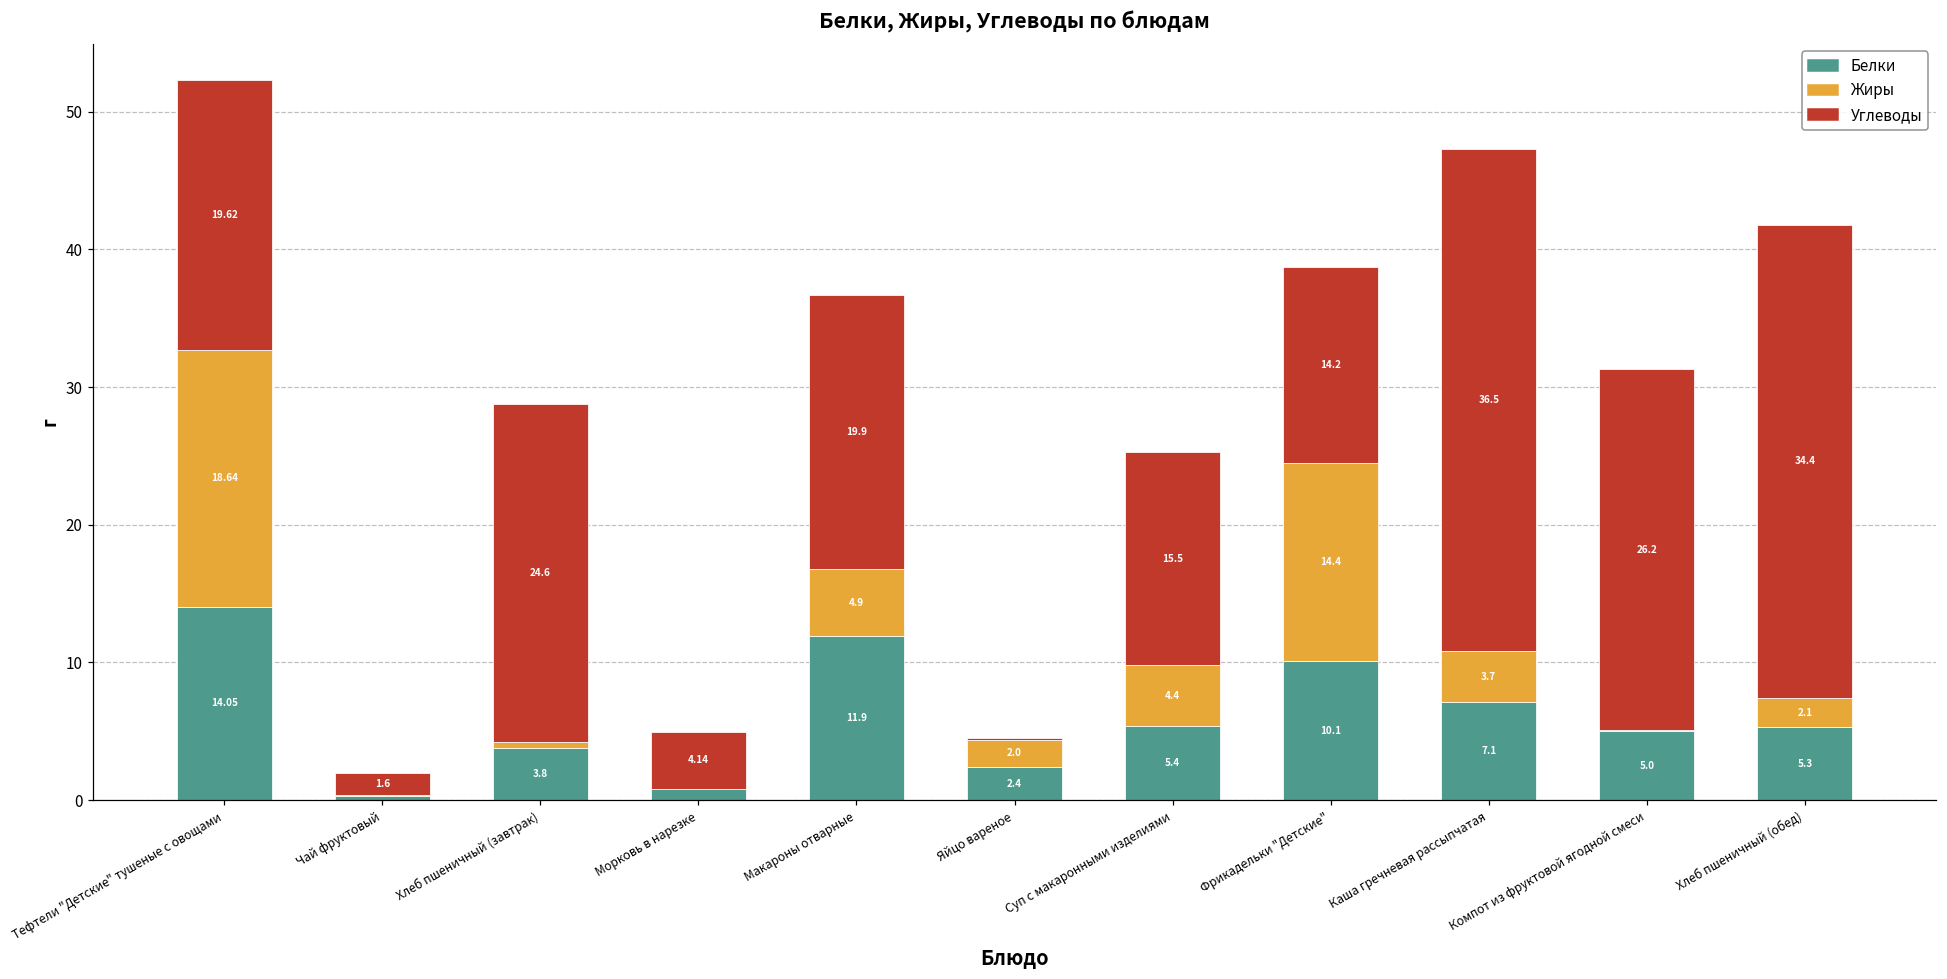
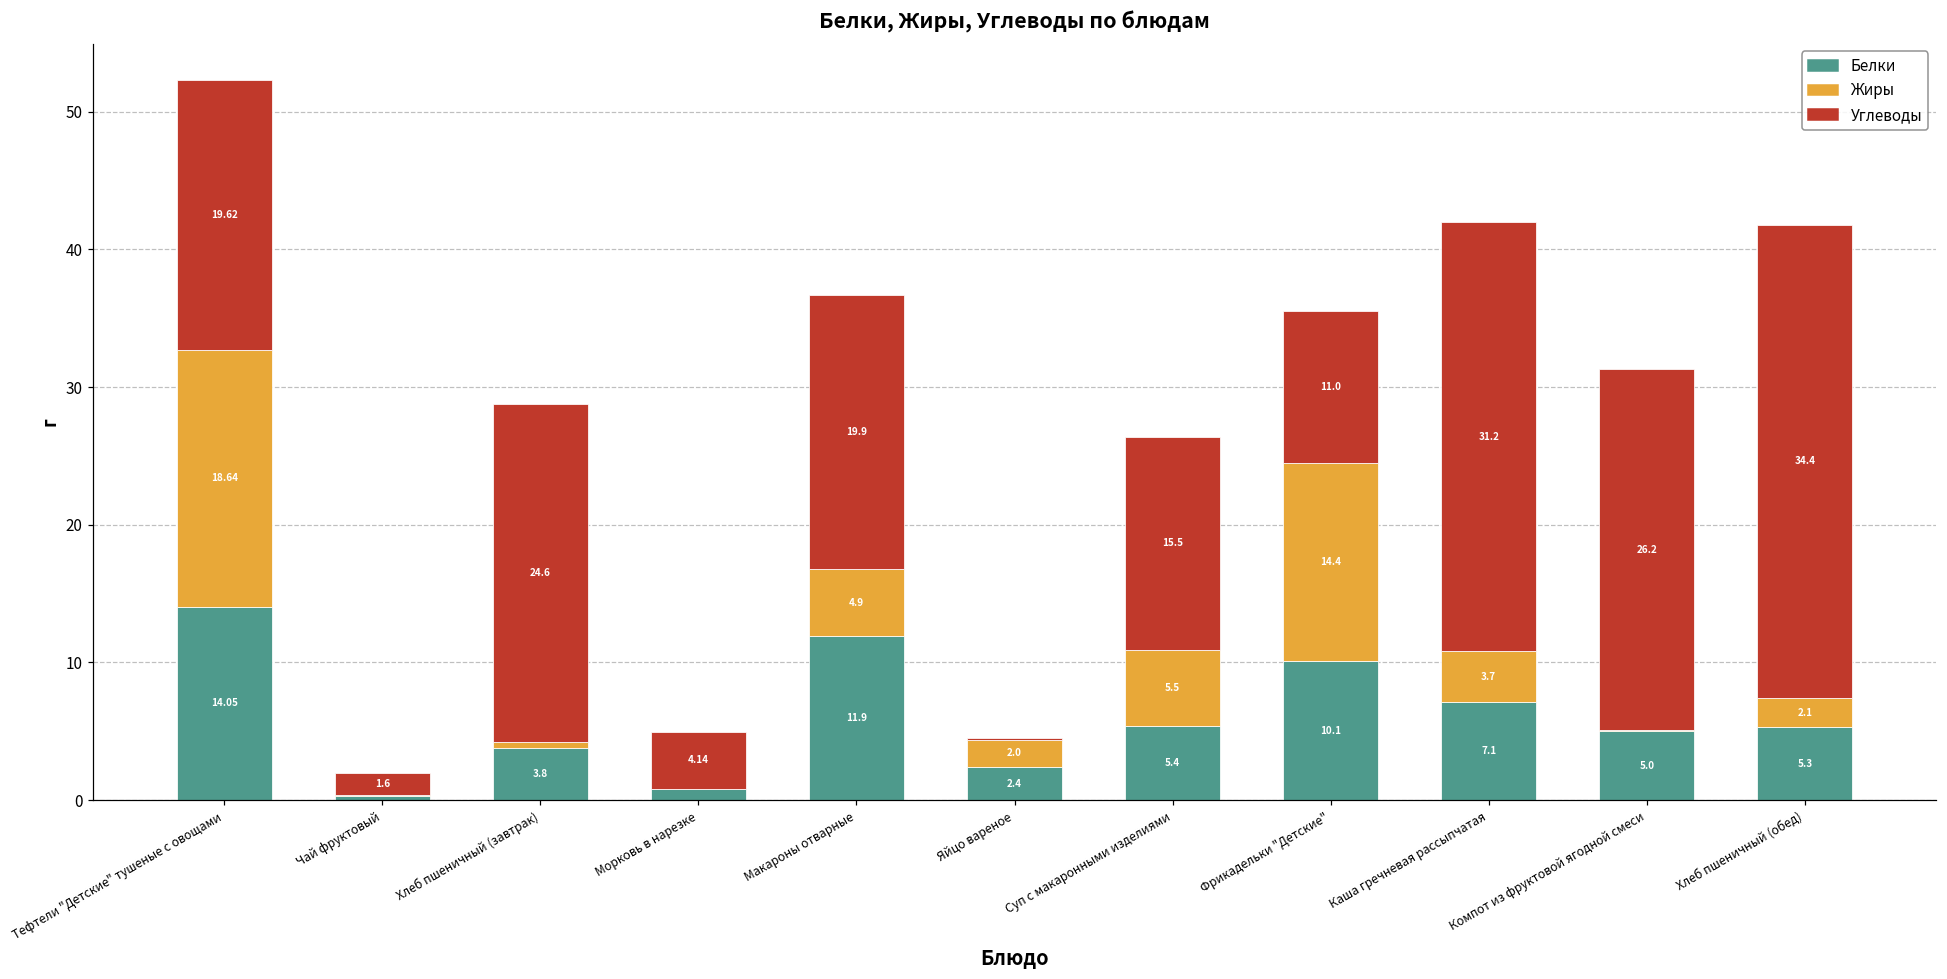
Жиры, Суп с макаронными изделиями: 4.4 -> 5.5
Углеводы, Фрикадельки "Детские": 14.2 -> 11.0
Углеводы, Каша гречневая рассыпчатая: 36.5 -> 31.2
